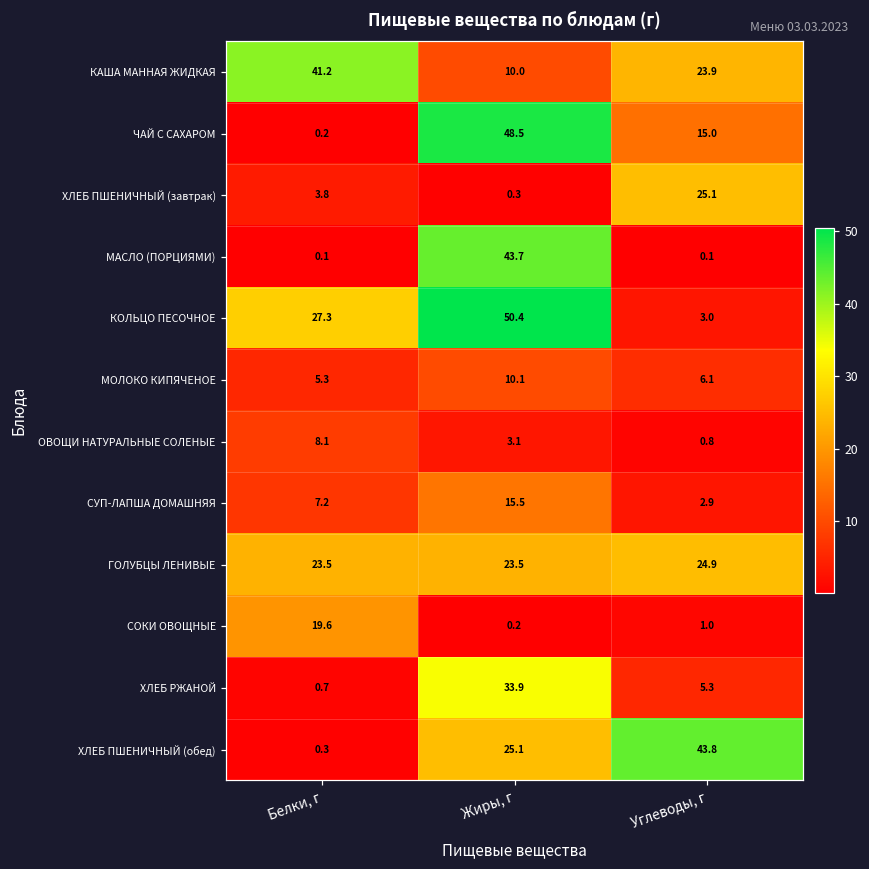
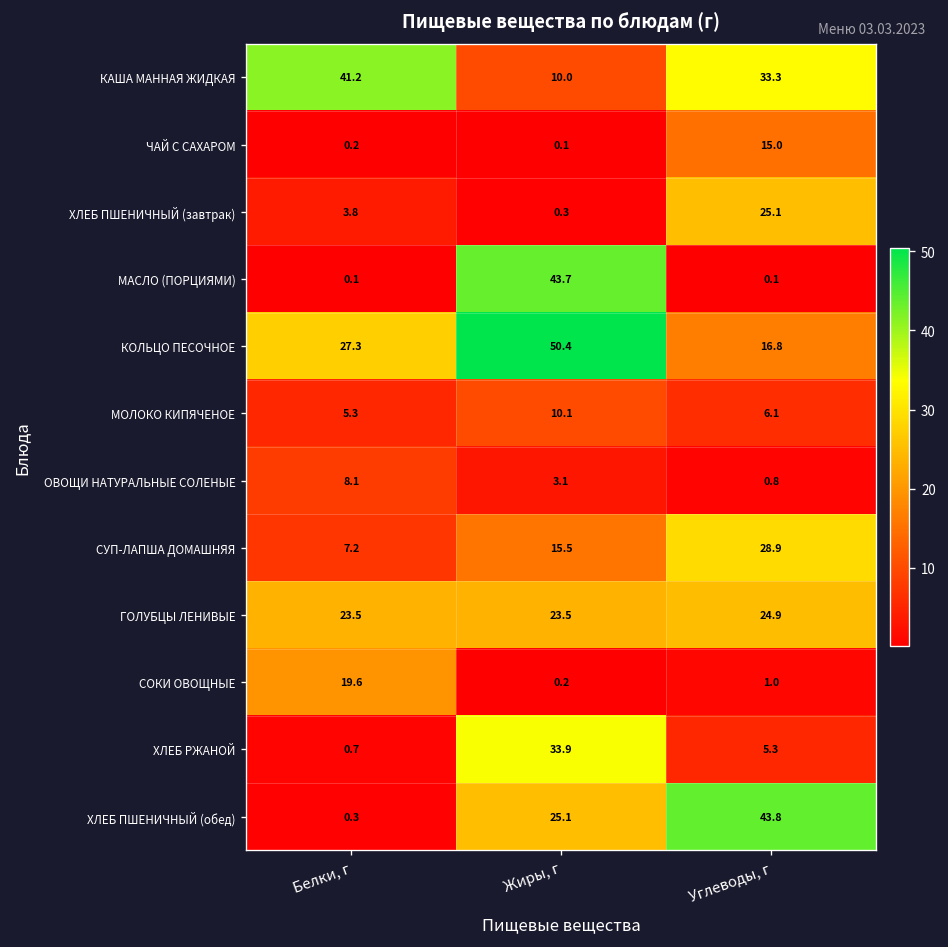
КАША МАННАЯ ЖИДКАЯ, Углеводы, г: 23.9 -> 33.3
ЧАЙ С САХАРОМ, Жиры, г: 48.5 -> 0.1
КОЛЬЦО ПЕСОЧНОЕ, Углеводы, г: 3.0 -> 16.8
СУП-ЛАПША ДОМАШНЯЯ, Углеводы, г: 2.9 -> 28.9
